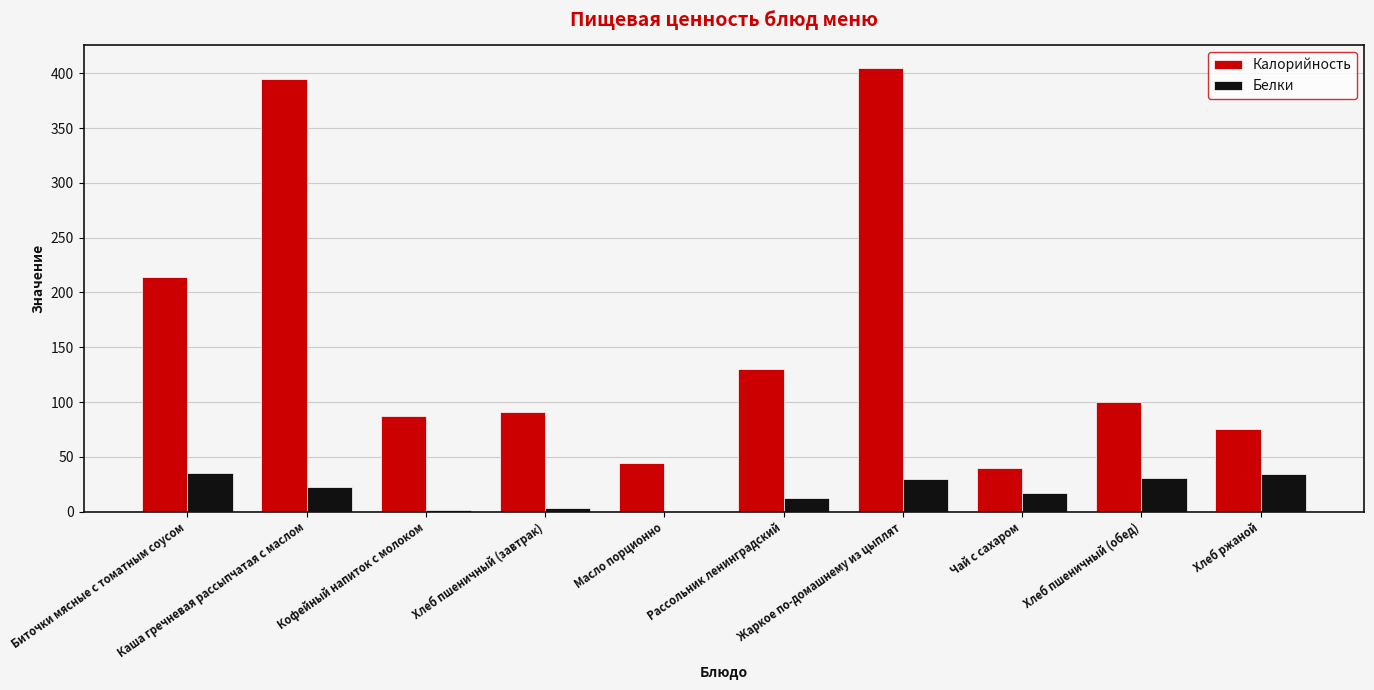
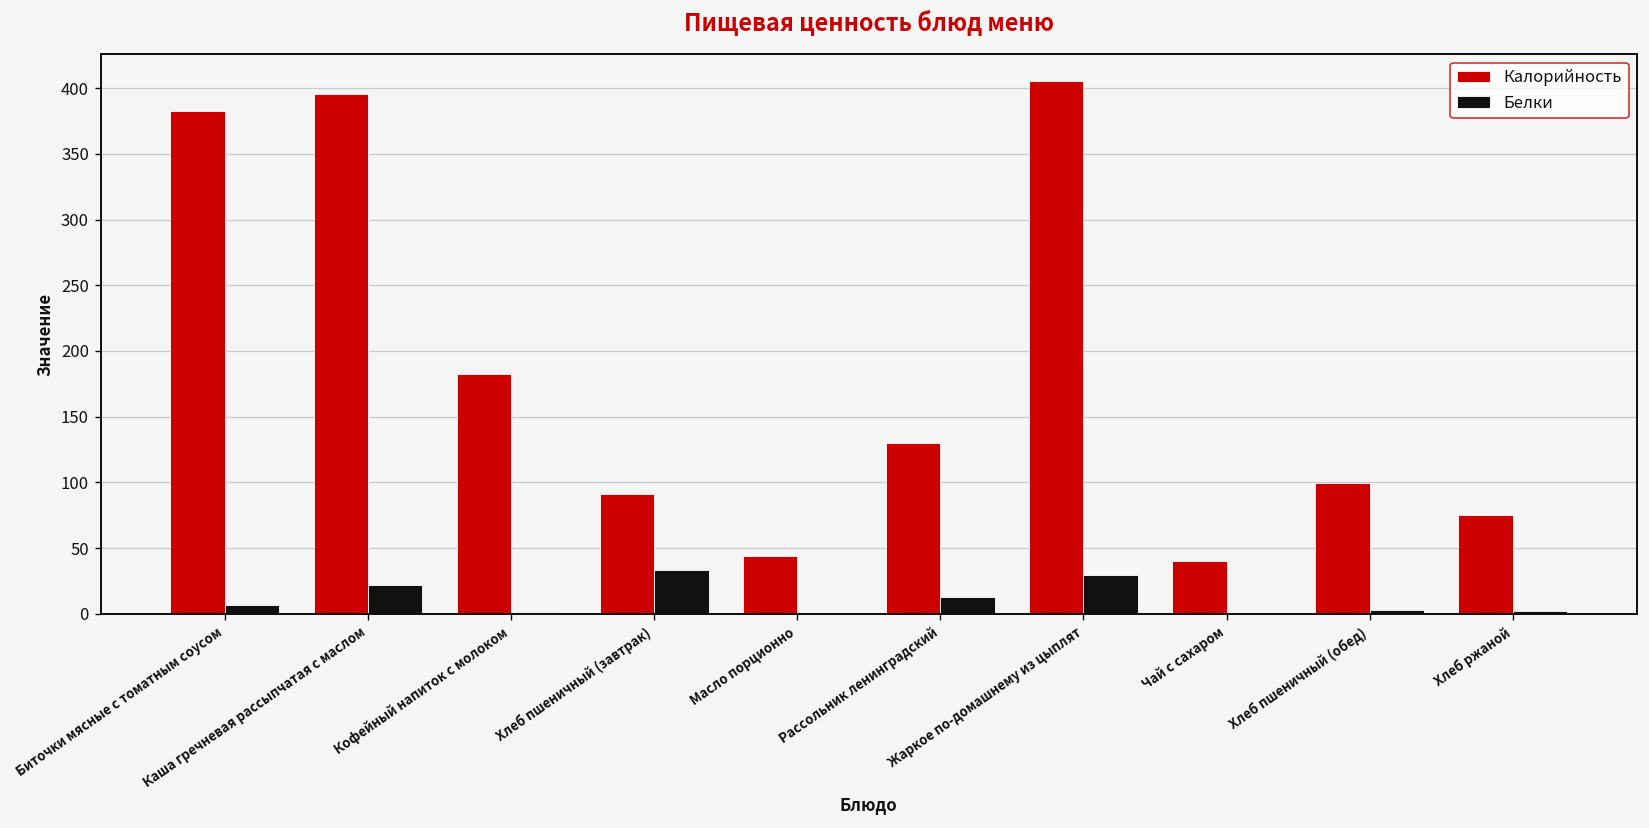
Калорийность, Биточки мясные с томатным соусом: 214 -> 382
Белки, Биточки мясные с томатным соусом: 35 -> 6
Калорийность, Кофейный напиток с молоком: 87 -> 183
Белки, Хлеб пшеничный (завтрак): 3 -> 33
Белки, Чай с сахаром: 17 -> 0
Белки, Хлеб пшеничный (обед): 31 -> 3
Белки, Хлеб ржаной: 34 -> 2
